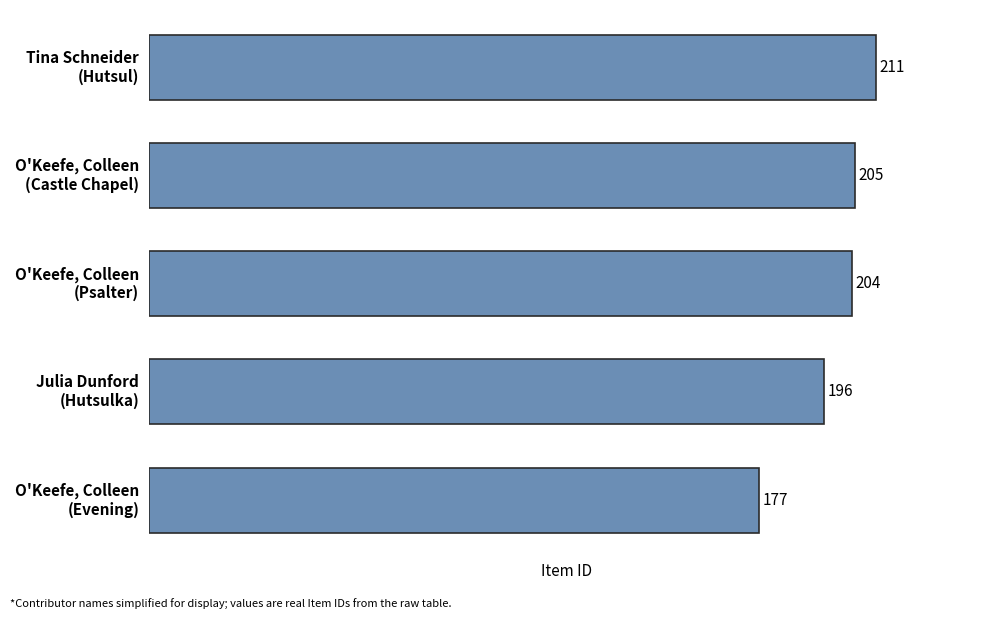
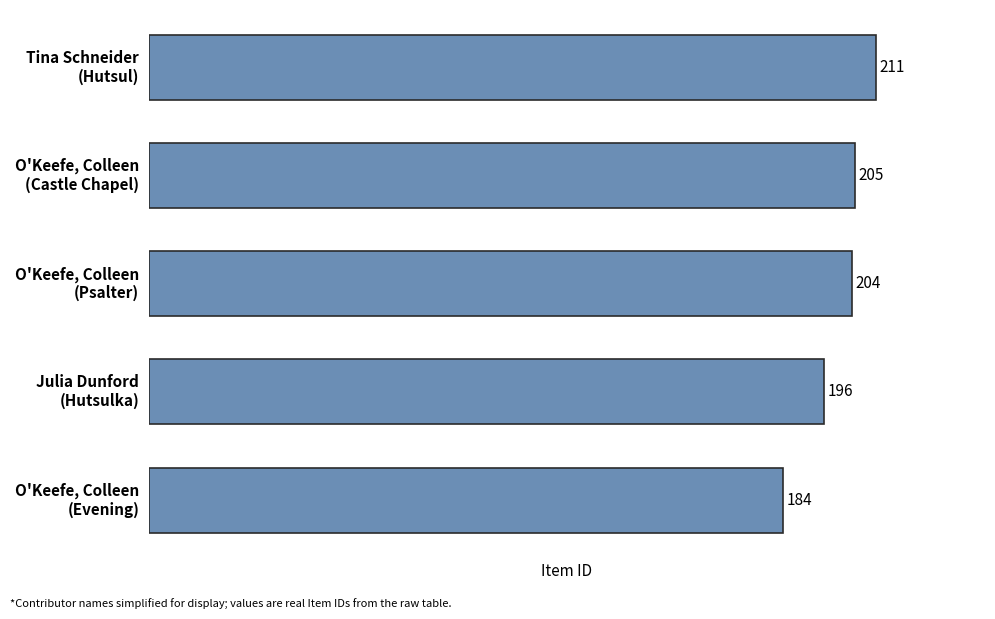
O'Keefe, Colleen (Evening): 177 -> 184
